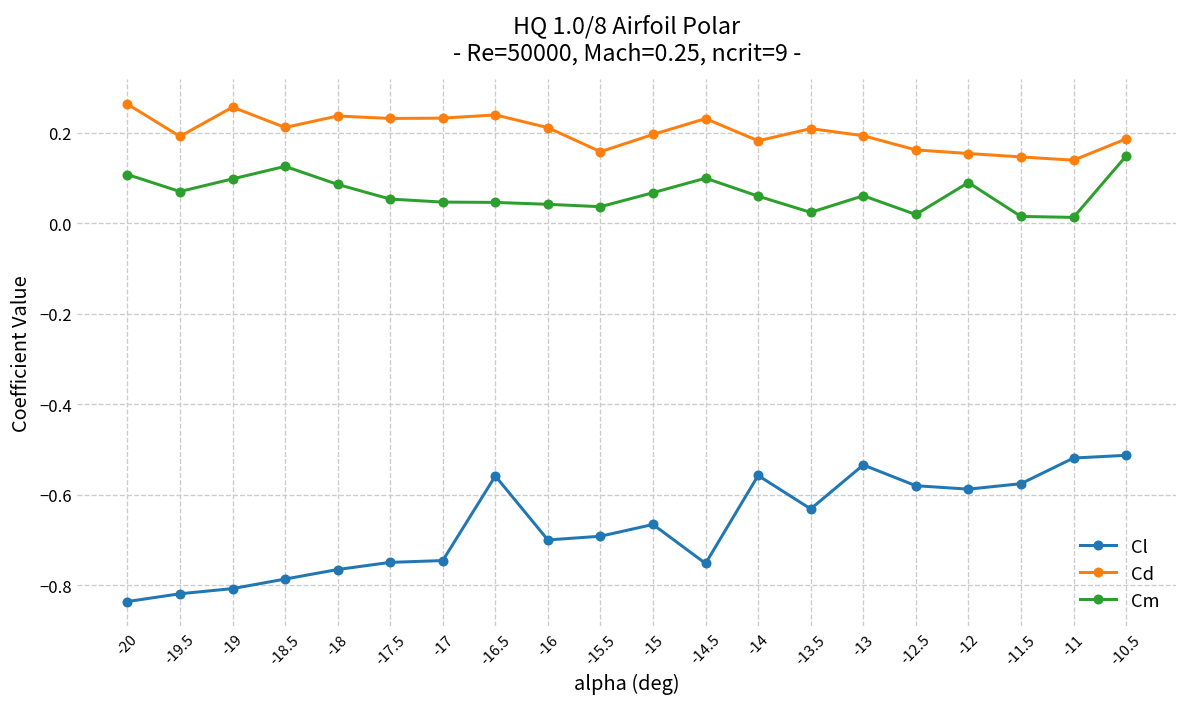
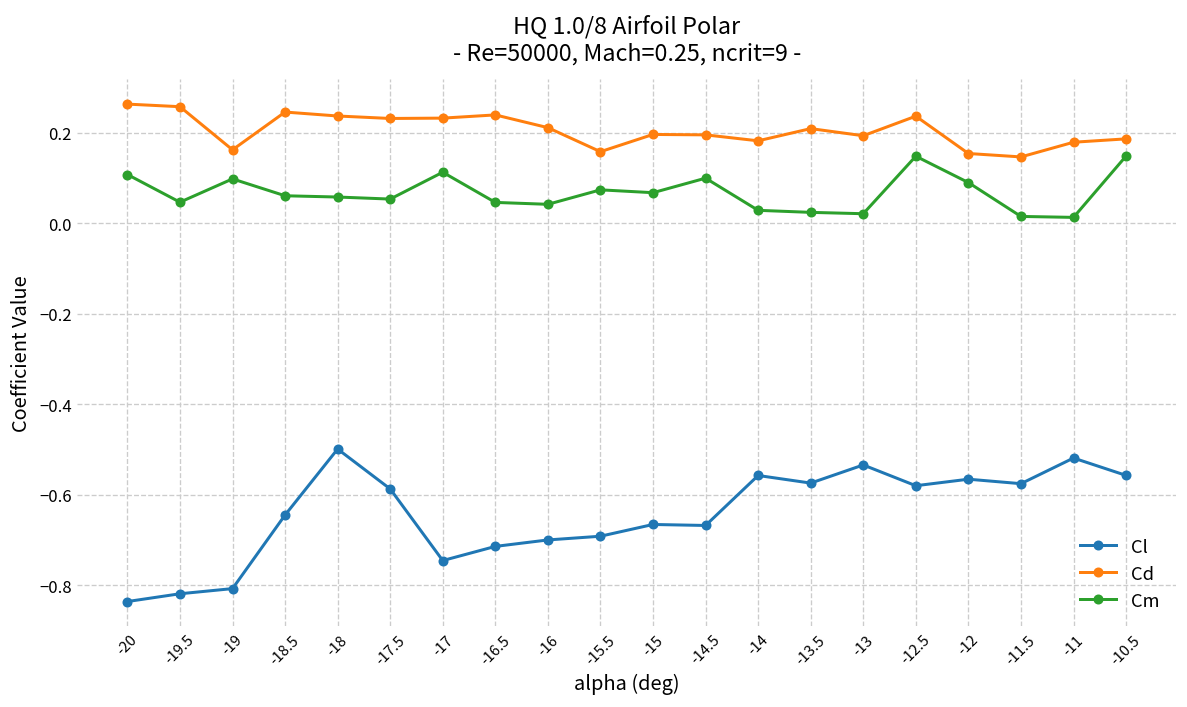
Cd, -19.5: 0.19 -> 0.26
Cm, -19.5: 0.07 -> 0.05
Cd, -19: 0.26 -> 0.16
Cl, -18.5: -0.79 -> -0.64
Cd, -18.5: 0.21 -> 0.25
Cm, -18.5: 0.13 -> 0.06
Cl, -18: -0.77 -> -0.50
Cm, -18: 0.09 -> 0.06
Cl, -17.5: -0.75 -> -0.59
Cm, -17: 0.05 -> 0.11
Cl, -16.5: -0.56 -> -0.71
Cm, -15.5: 0.04 -> 0.07
Cl, -14.5: -0.75 -> -0.67
Cd, -14.5: 0.23 -> 0.20
Cm, -14: 0.06 -> 0.03
Cl, -13.5: -0.63 -> -0.57
Cm, -13: 0.06 -> 0.02
Cd, -12.5: 0.16 -> 0.24
Cm, -12.5: 0.02 -> 0.15
Cl, -12: -0.59 -> -0.57
Cd, -11: 0.14 -> 0.18
Cl, -10.5: -0.51 -> -0.56
